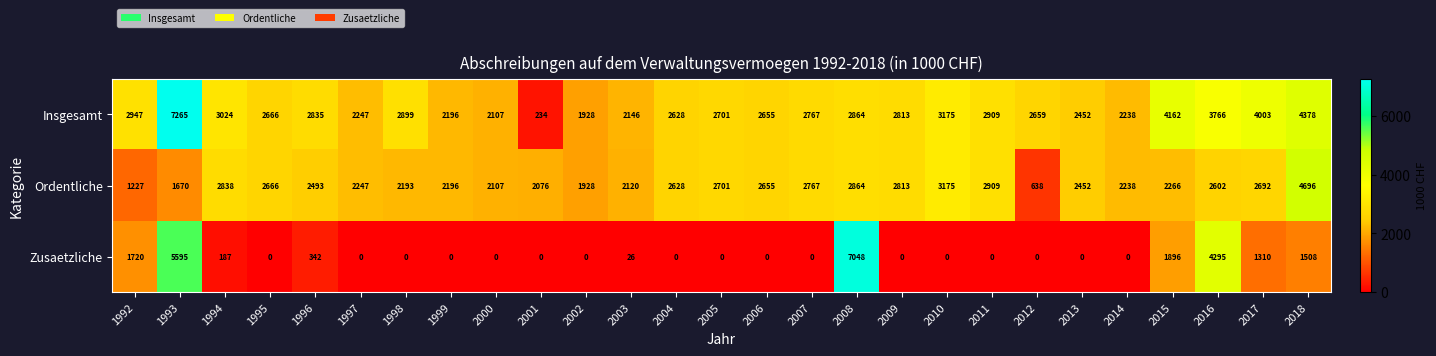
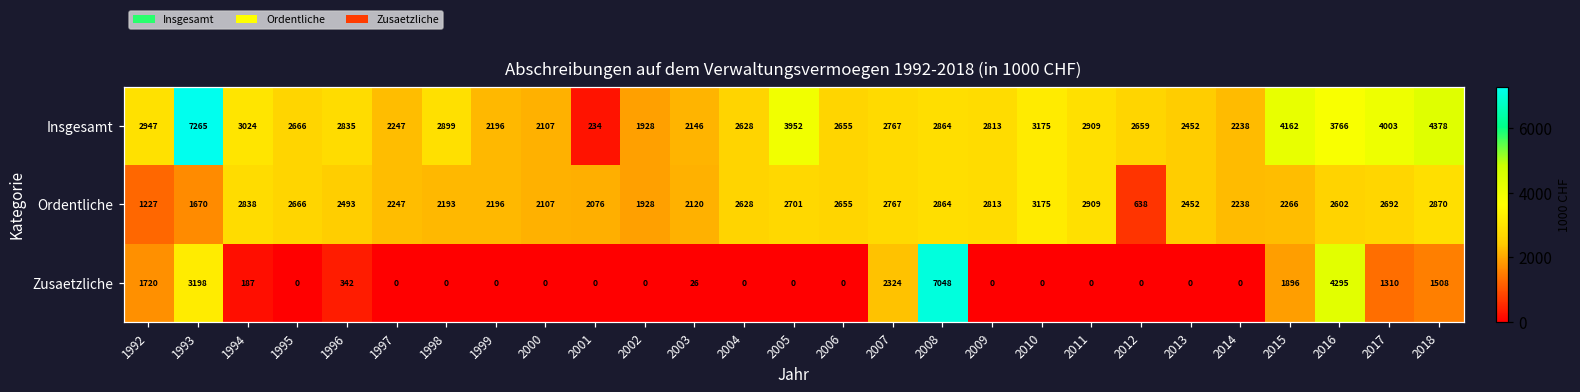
Insgesamt, 2005: 2701 -> 3952
Ordentliche, 2018: 4696 -> 2870
Zusaetzliche, 1993: 5595 -> 3198
Zusaetzliche, 2007: 0 -> 2324
